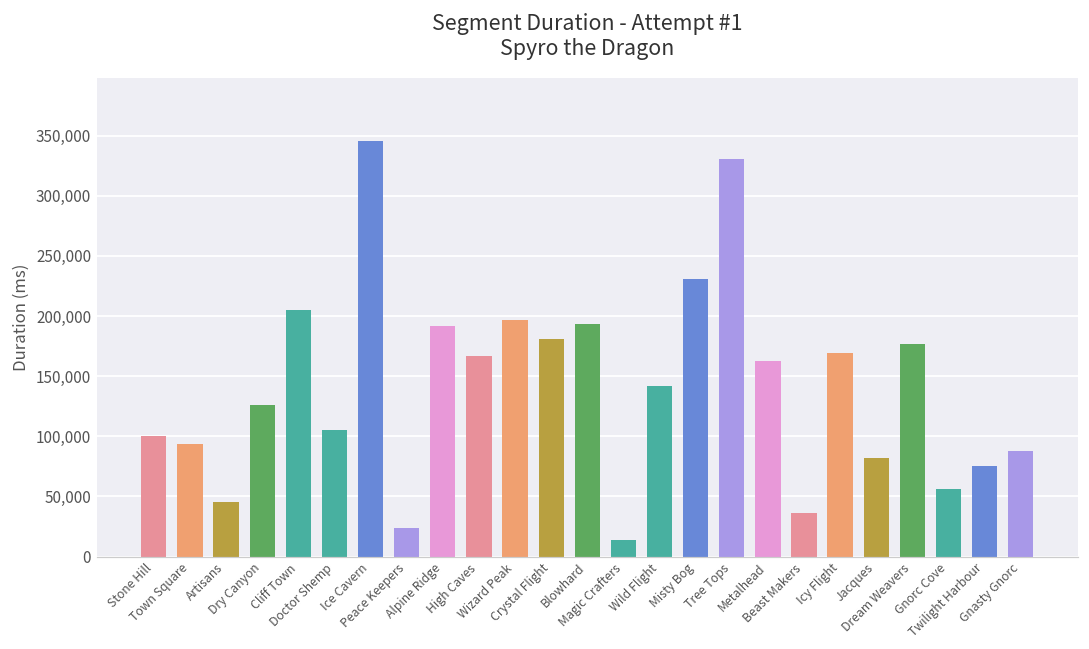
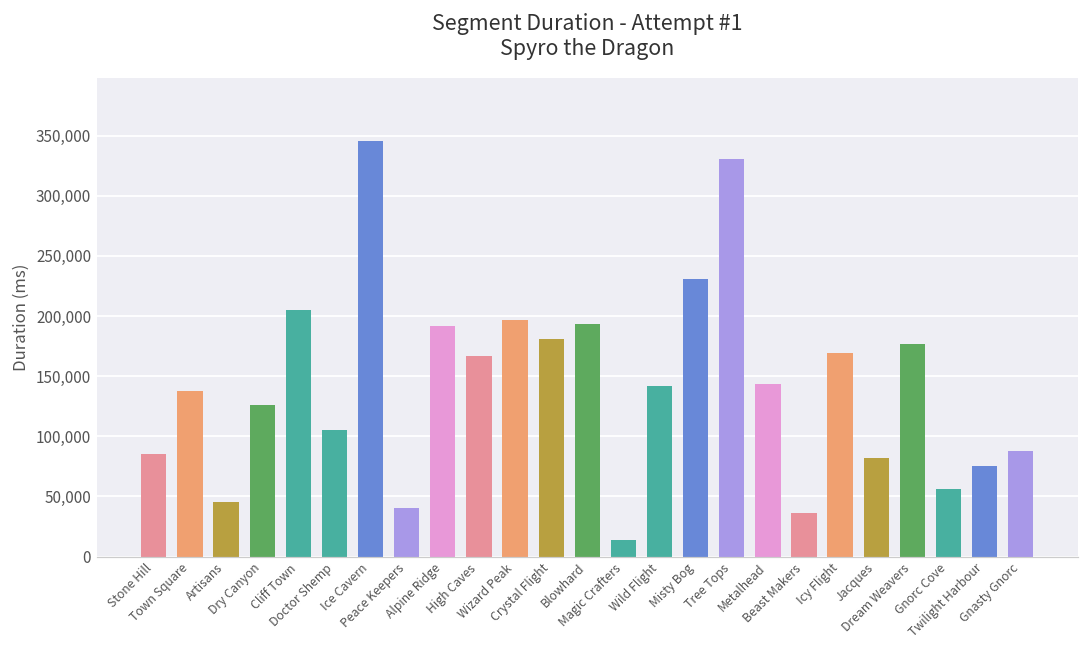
Stone Hill: 100,000 -> 85,000
Town Square: 94,000 -> 138,000
Peace Keepers: 24,000 -> 40,000
Metalhead: 163,000 -> 143,000
